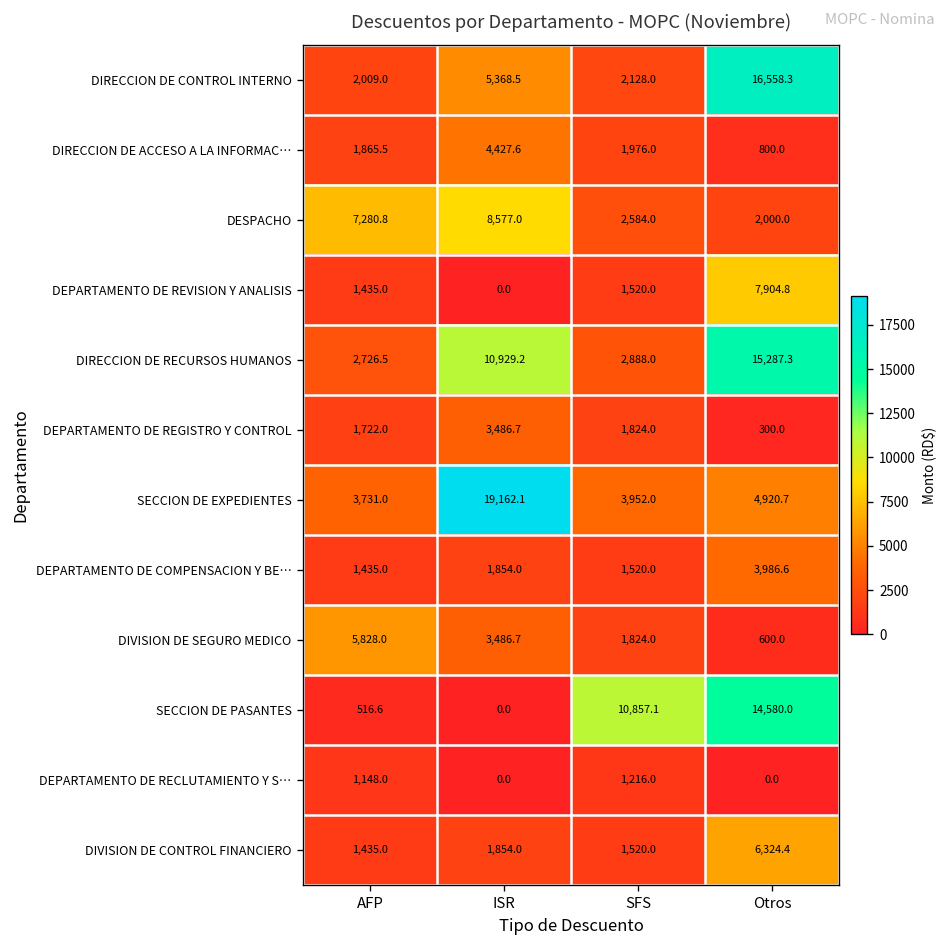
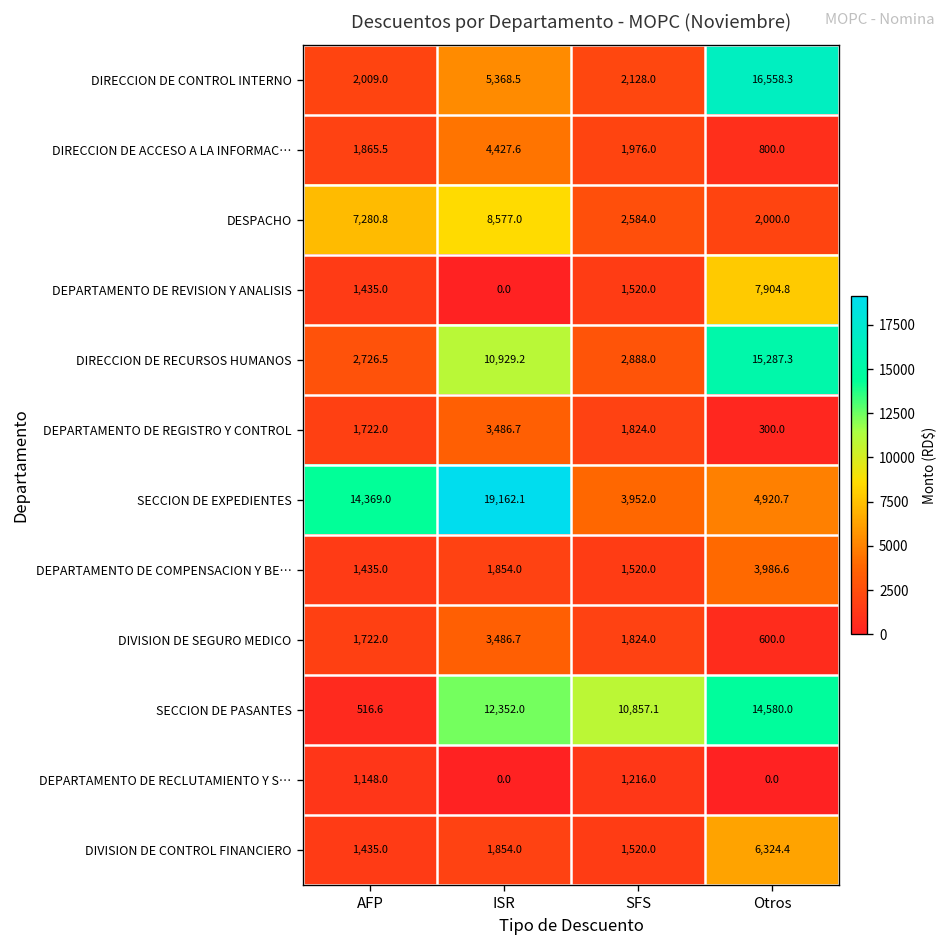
SECCION DE EXPEDIENTES, AFP: 3,731.0 -> 14,369.0
DIVISION DE SEGURO MEDICO, AFP: 5,828.0 -> 1,722.0
SECCION DE PASANTES, ISR: 0.0 -> 12,352.0
